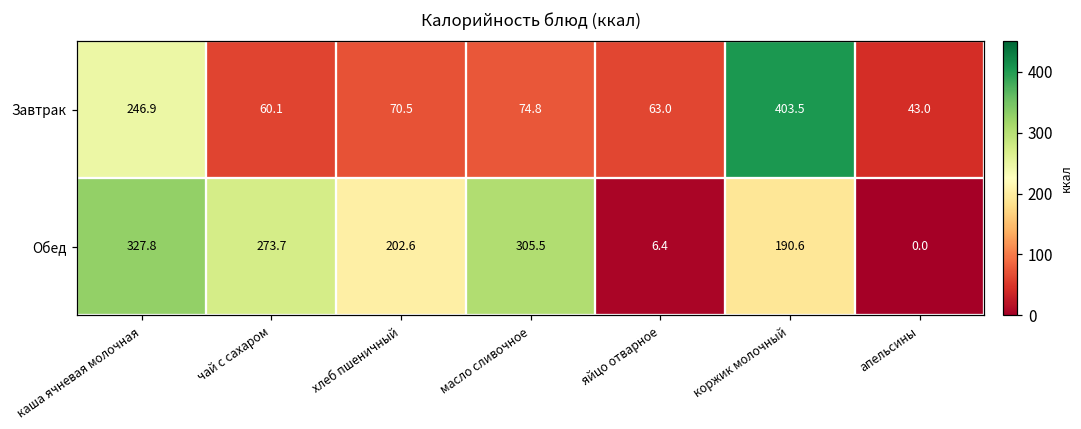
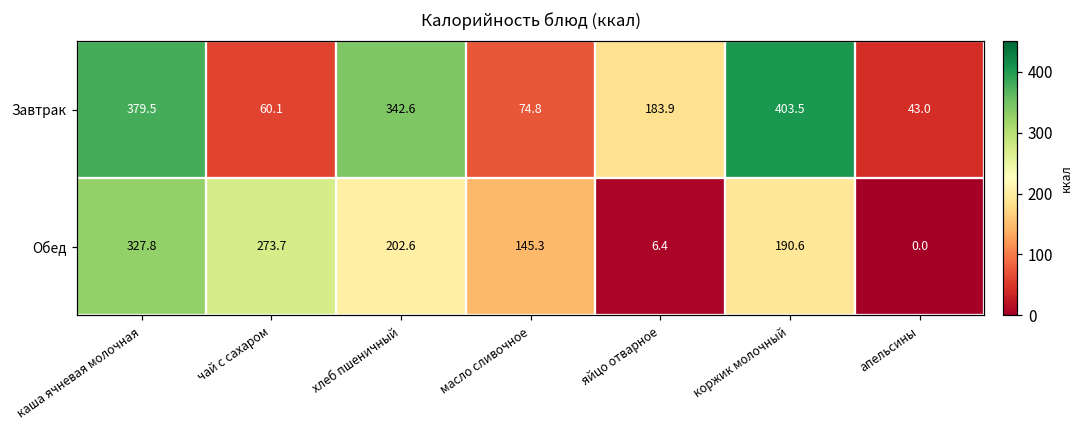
Завтрак, каша ячневая молочная: 246.9 -> 379.5
Завтрак, хлеб пшеничный: 70.5 -> 342.6
Завтрак, яйцо отварное: 63.0 -> 183.9
Обед, масло сливочное: 305.5 -> 145.3
